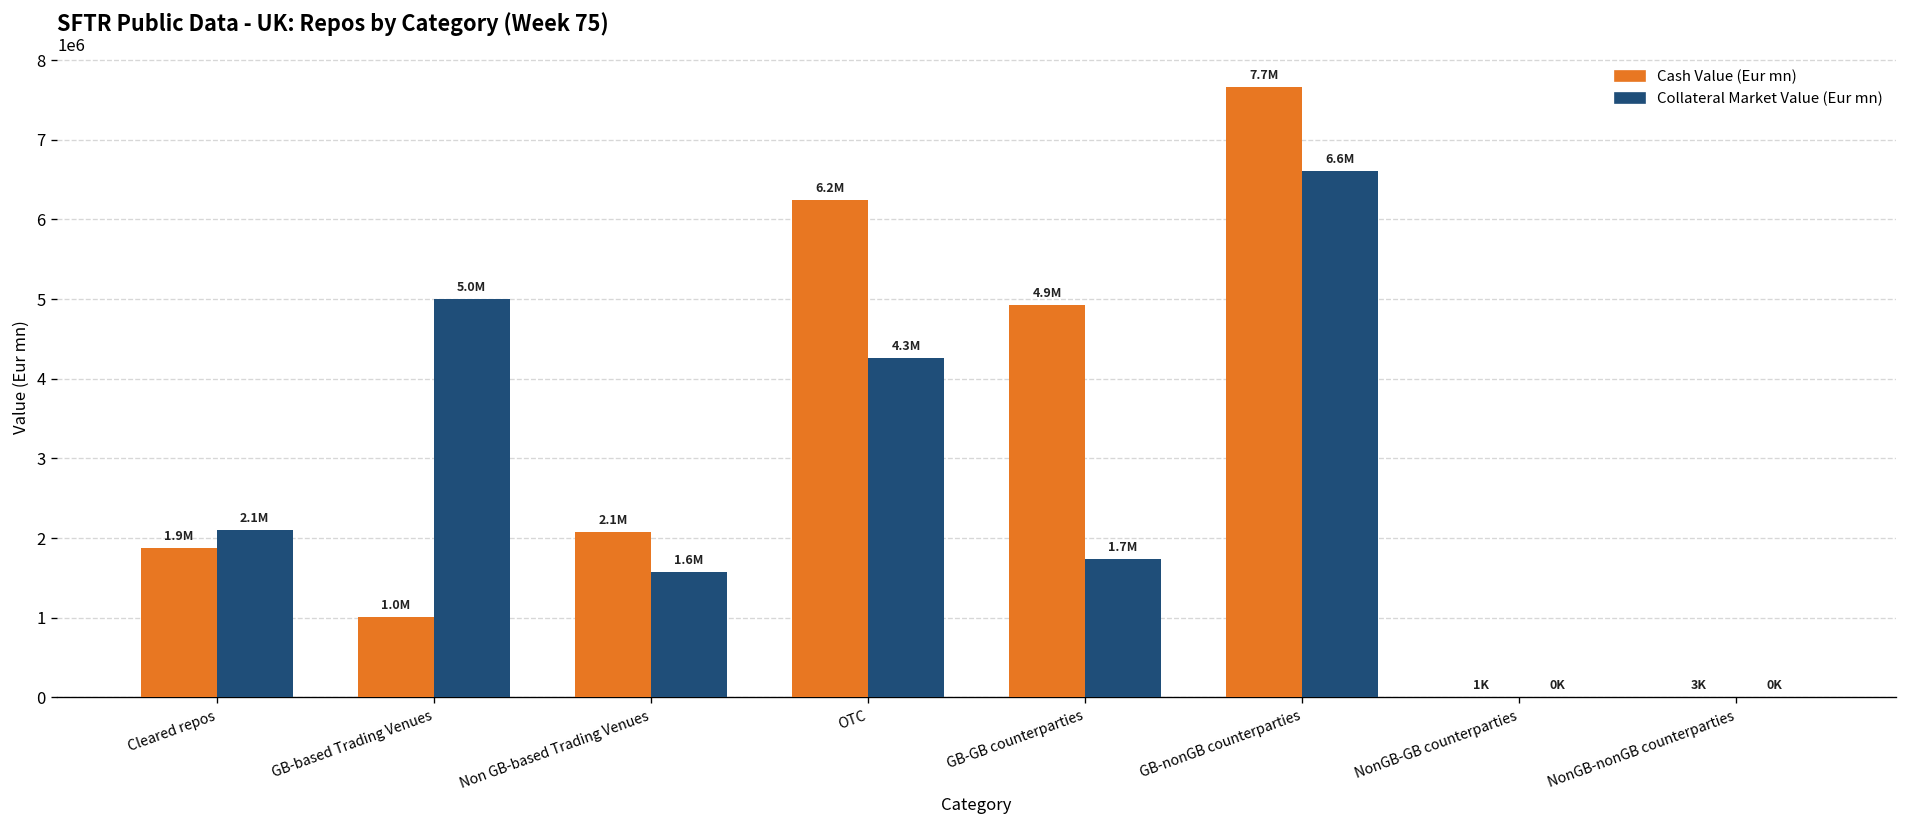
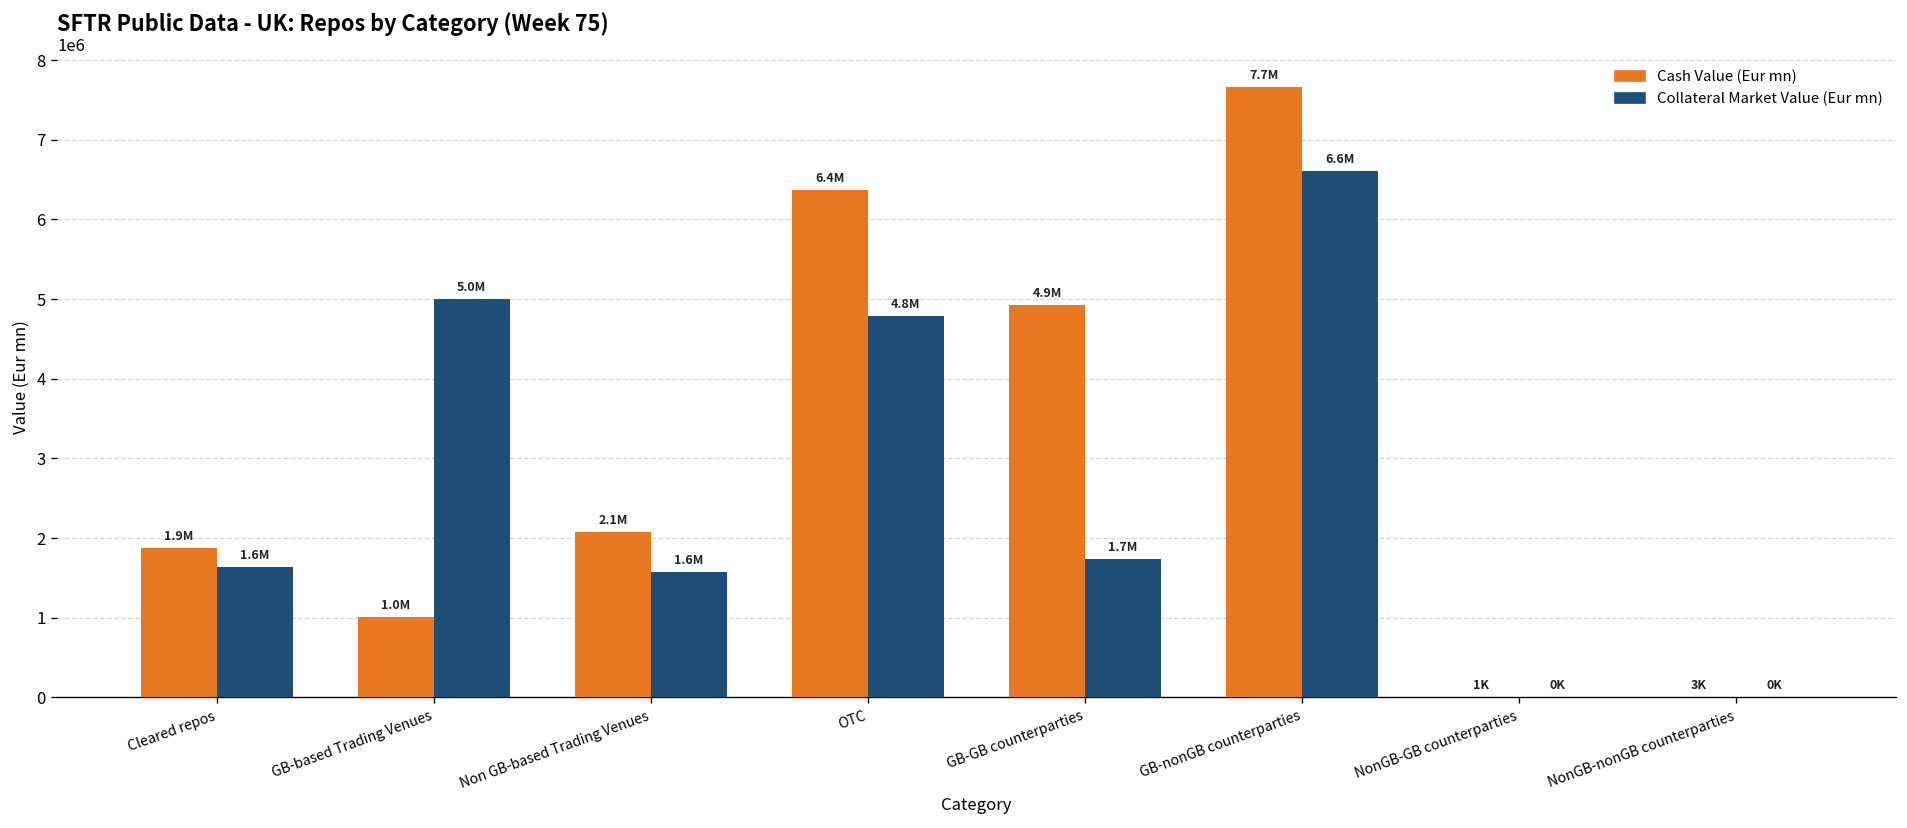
Collateral Market Value (Eur mn), Cleared repos: 2.1M -> 1.6M
Cash Value (Eur mn), OTC: 6.2M -> 6.4M
Collateral Market Value (Eur mn), OTC: 4.3M -> 4.8M
